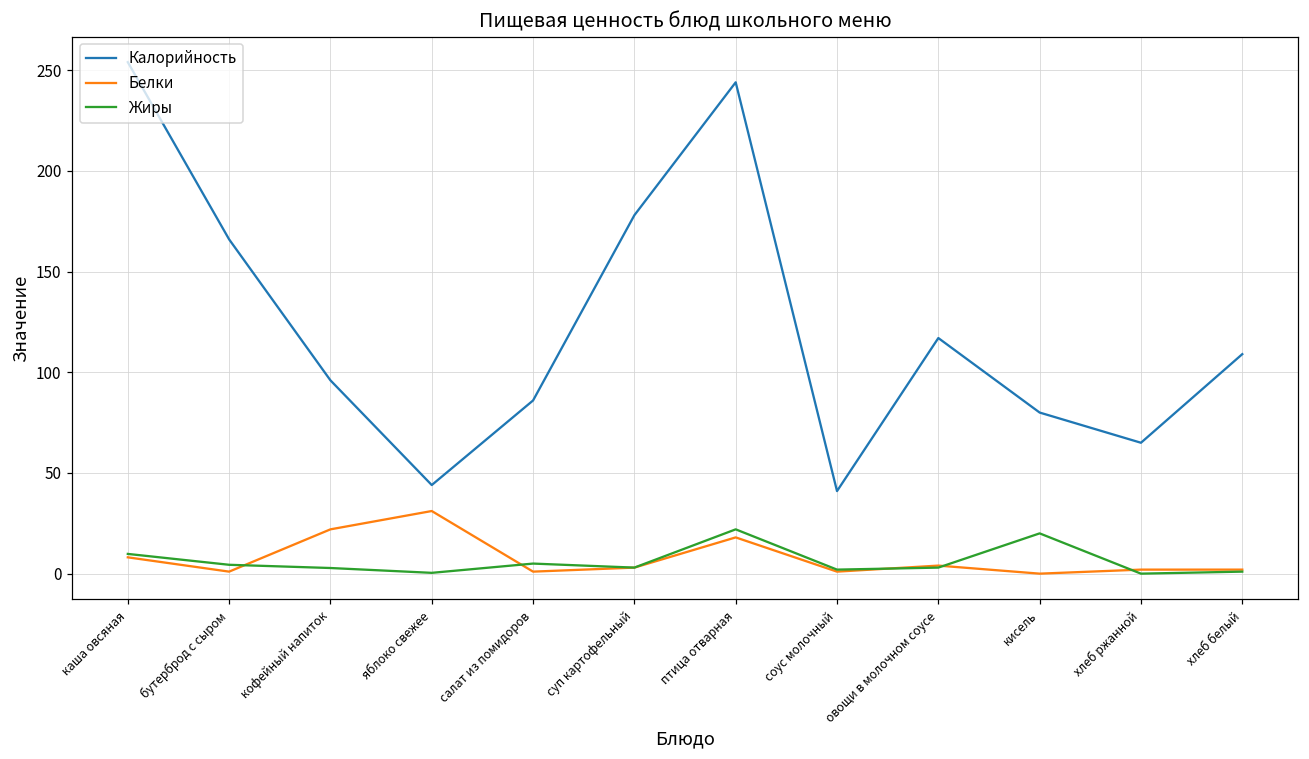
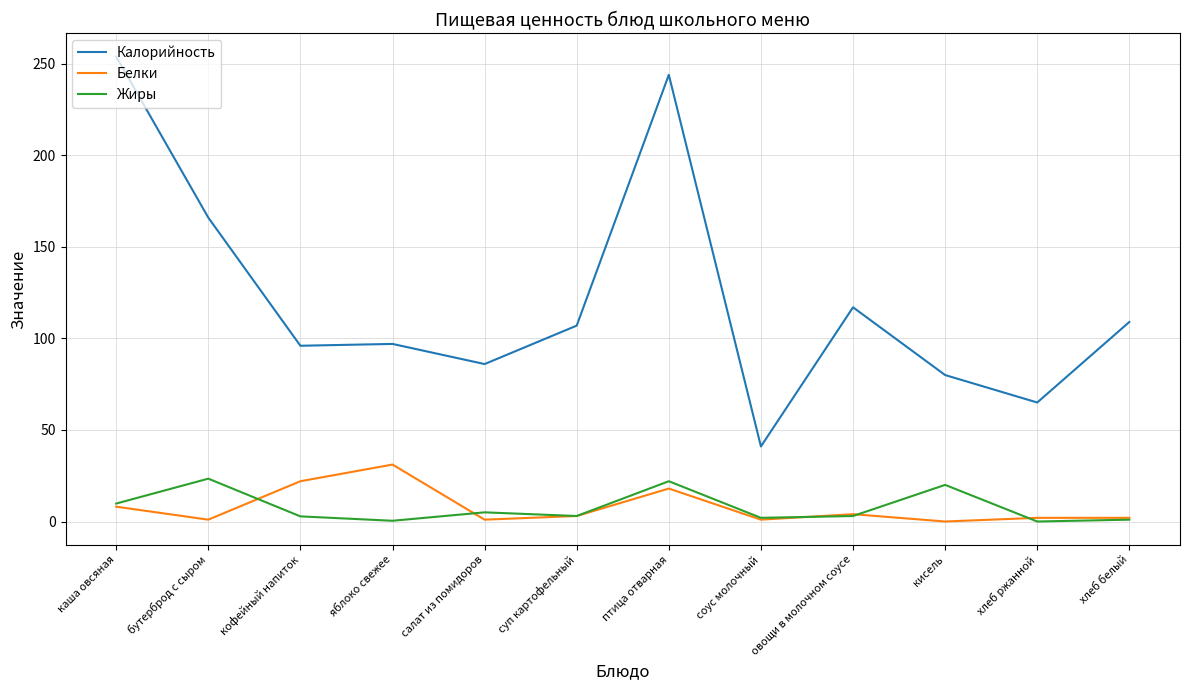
Жиры, бутерброд с сыром: 4 -> 23
Калорийность, яблоко свежее: 44 -> 97
Калорийность, суп картофельный: 178 -> 107
